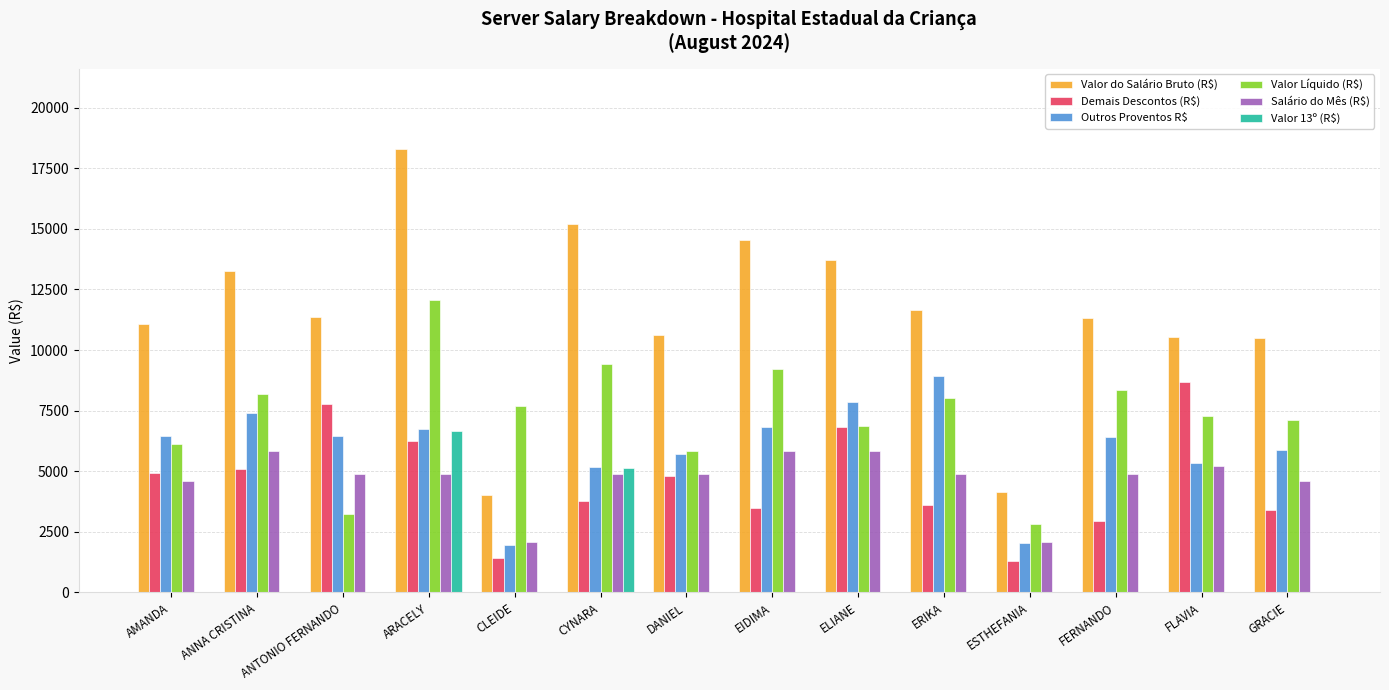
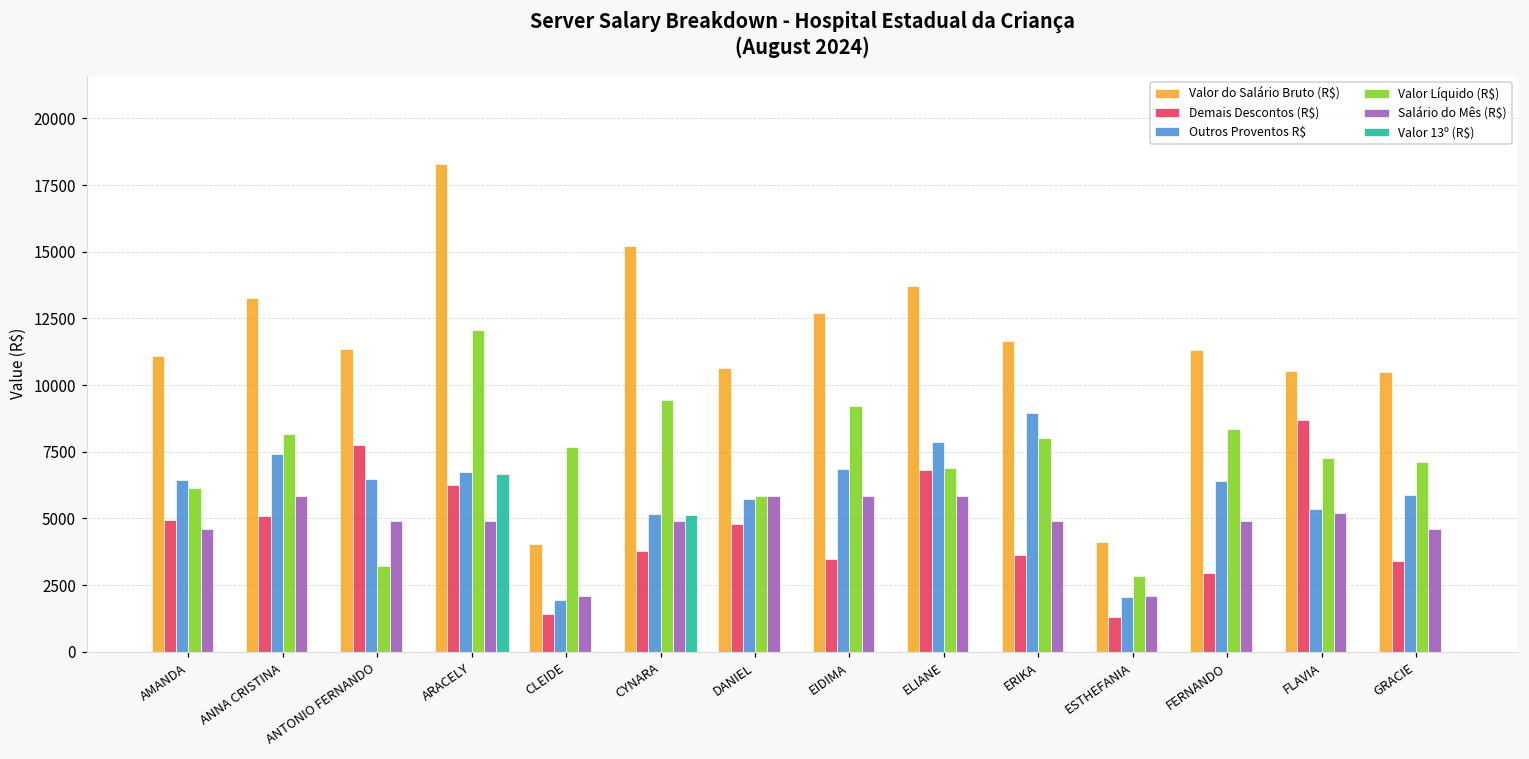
Salário do Mês (R$), DANIEL: 4900 -> 5900
Valor do Salário Bruto (R$), EIDIMA: 14600 -> 12700
